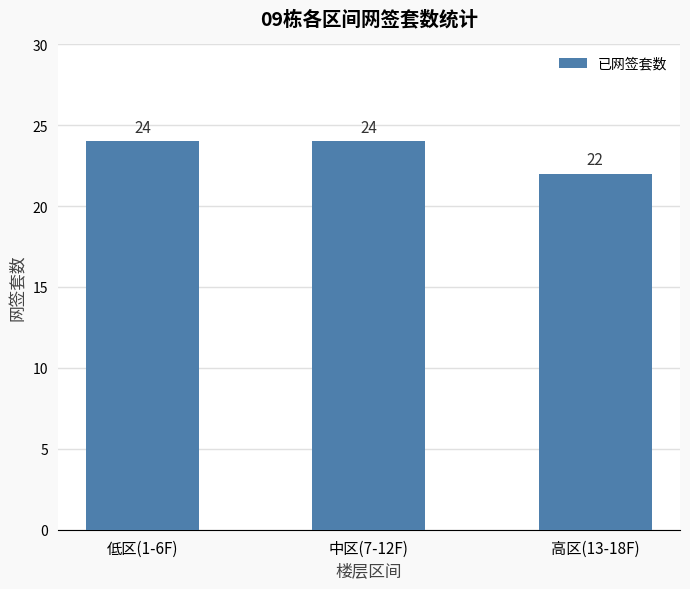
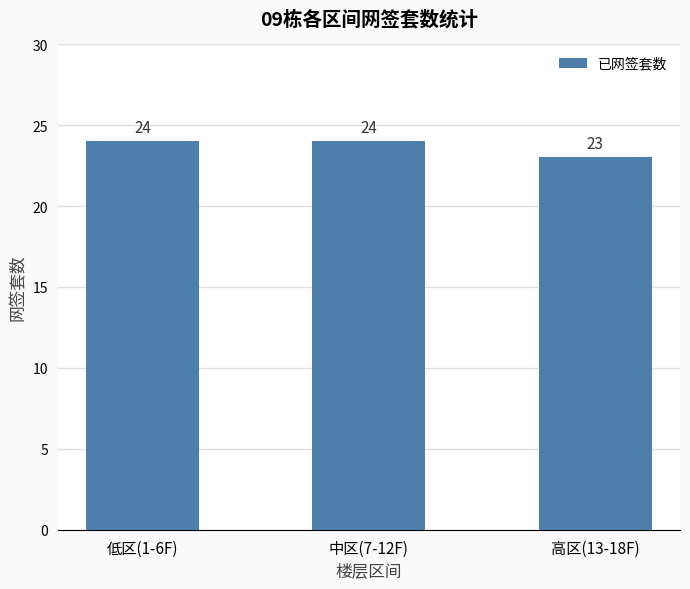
高区(13-18F): 22 -> 23
